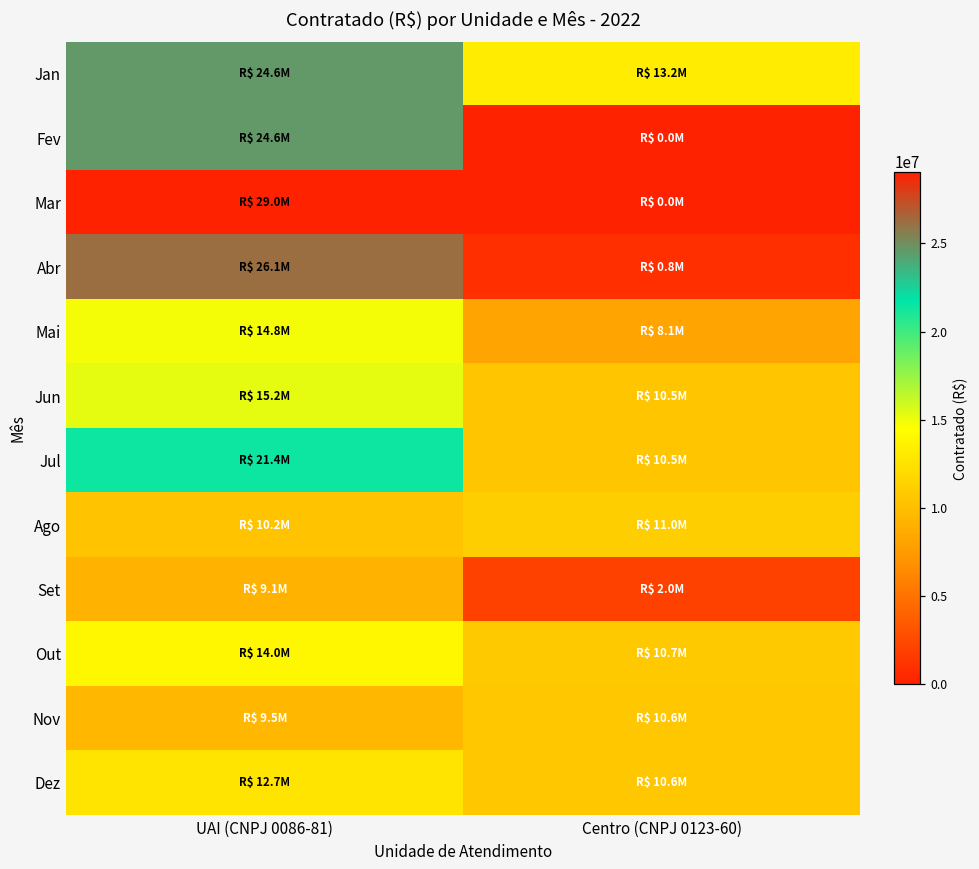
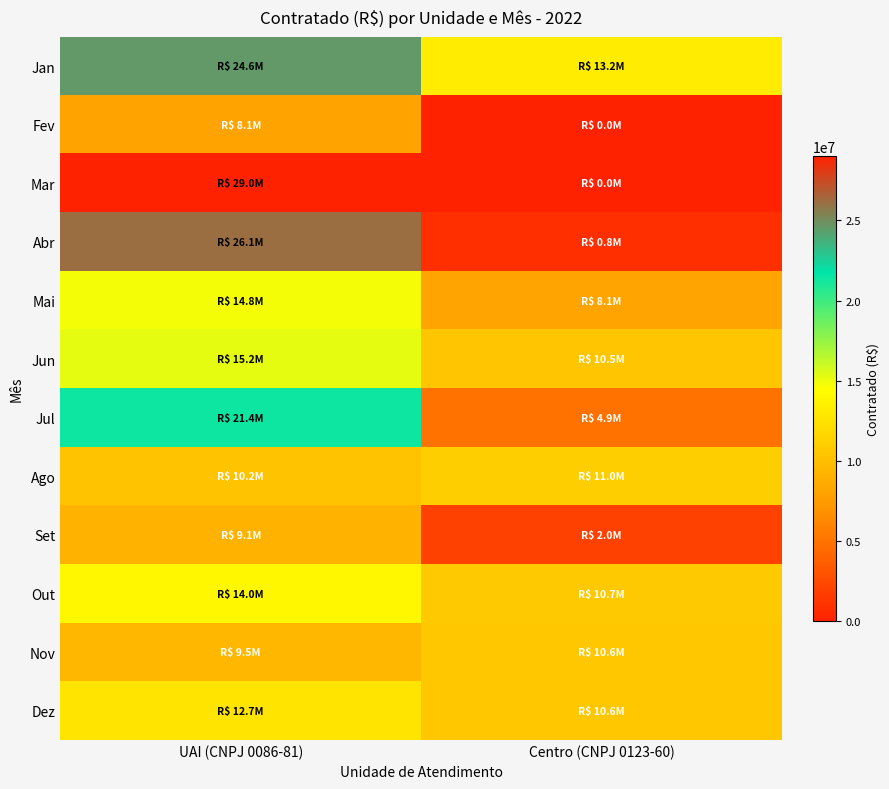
Fev, UAI (CNPJ 0086-81): 24.6M -> 8.1M
Jul, Centro (CNPJ 0123-60): 10.5M -> 4.9M
